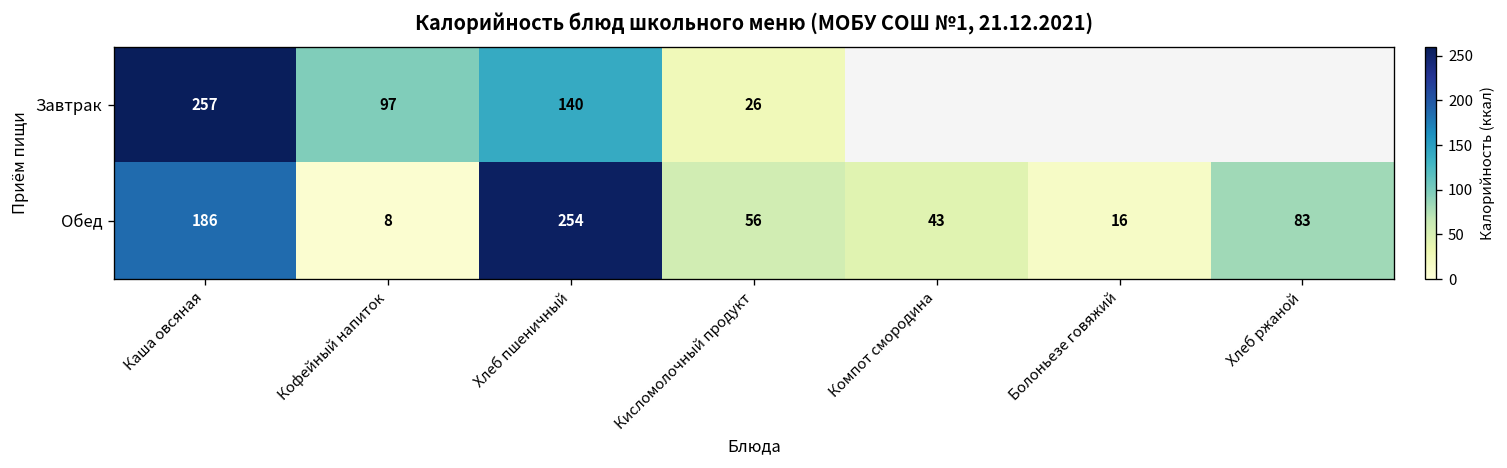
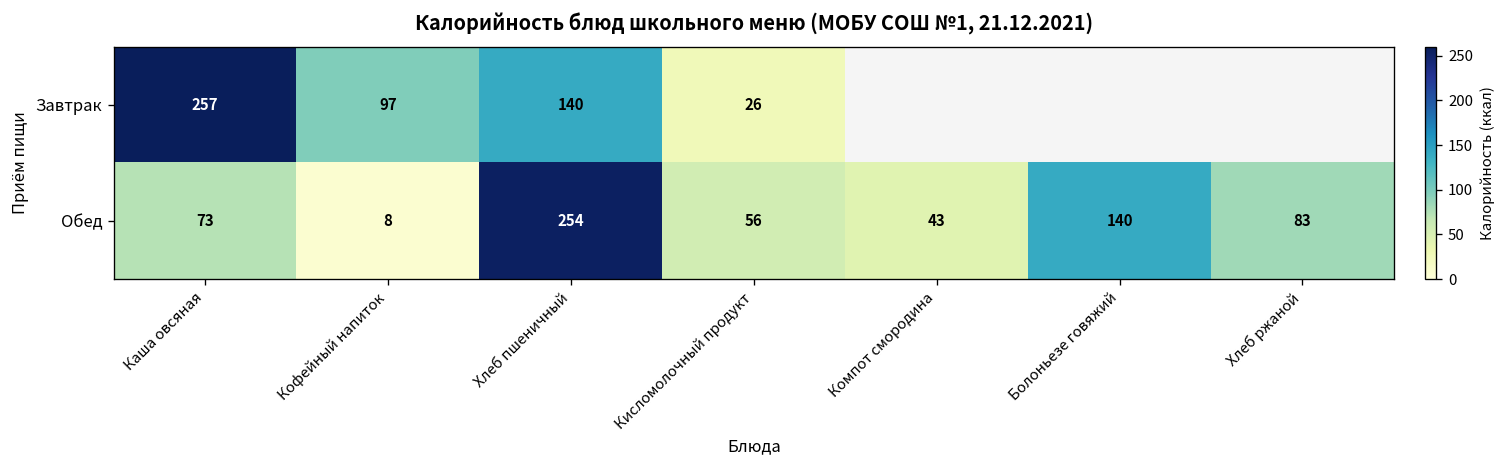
Обед, Каша овсяная: 186 -> 73
Обед, Болоньезе говяжий: 16 -> 140
